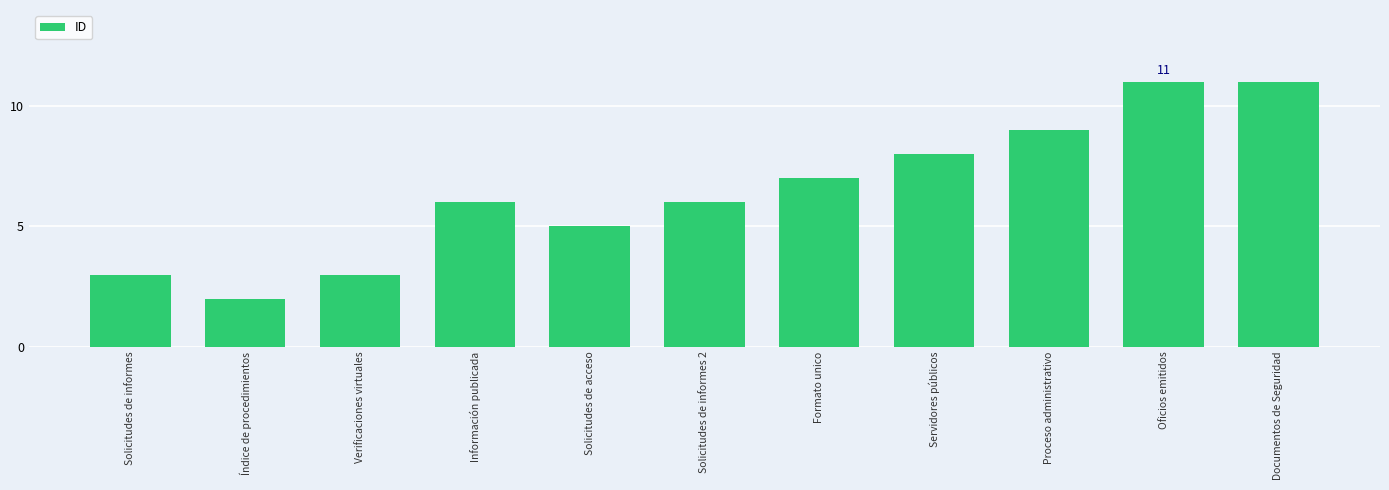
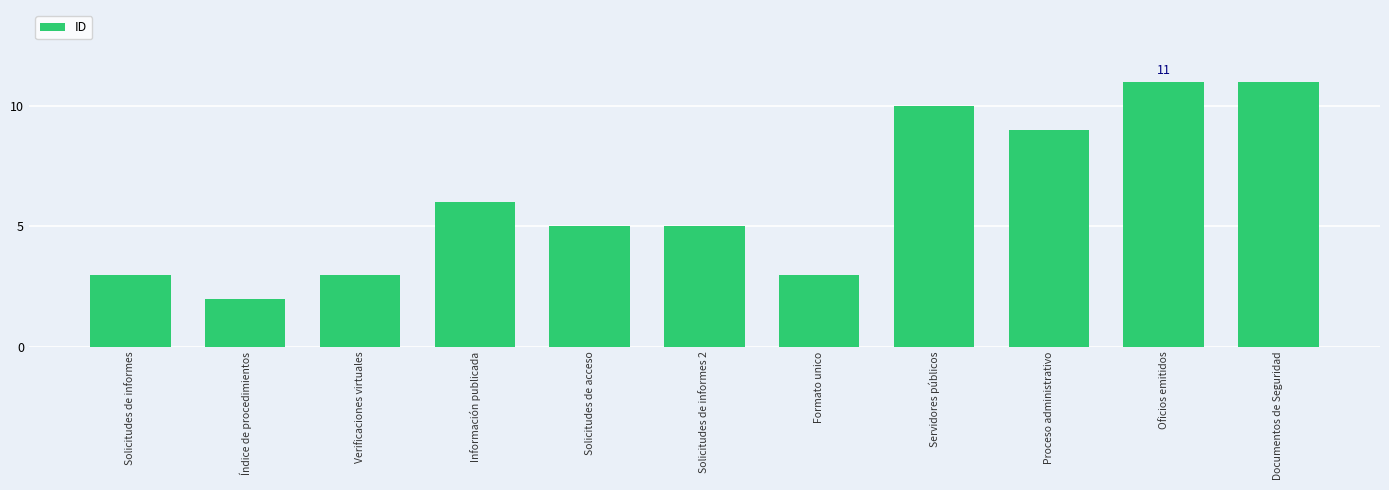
Solicitudes de informes 2: 6 -> 5
Formato unico: 7 -> 3
Servidores públicos: 8 -> 10
